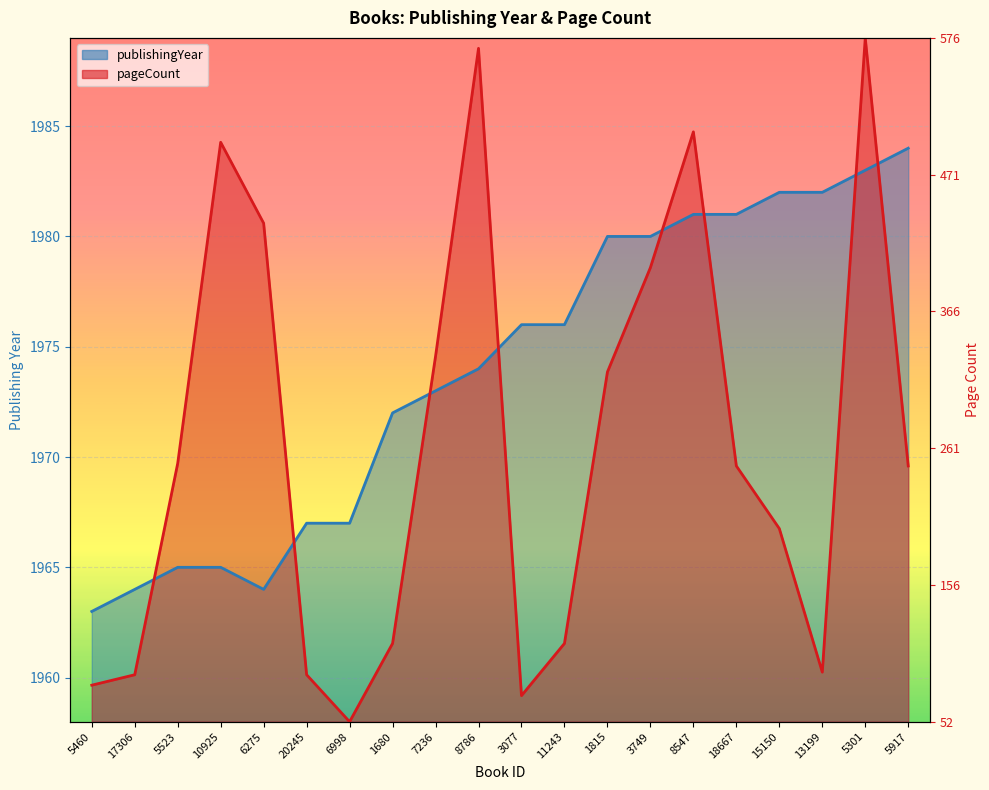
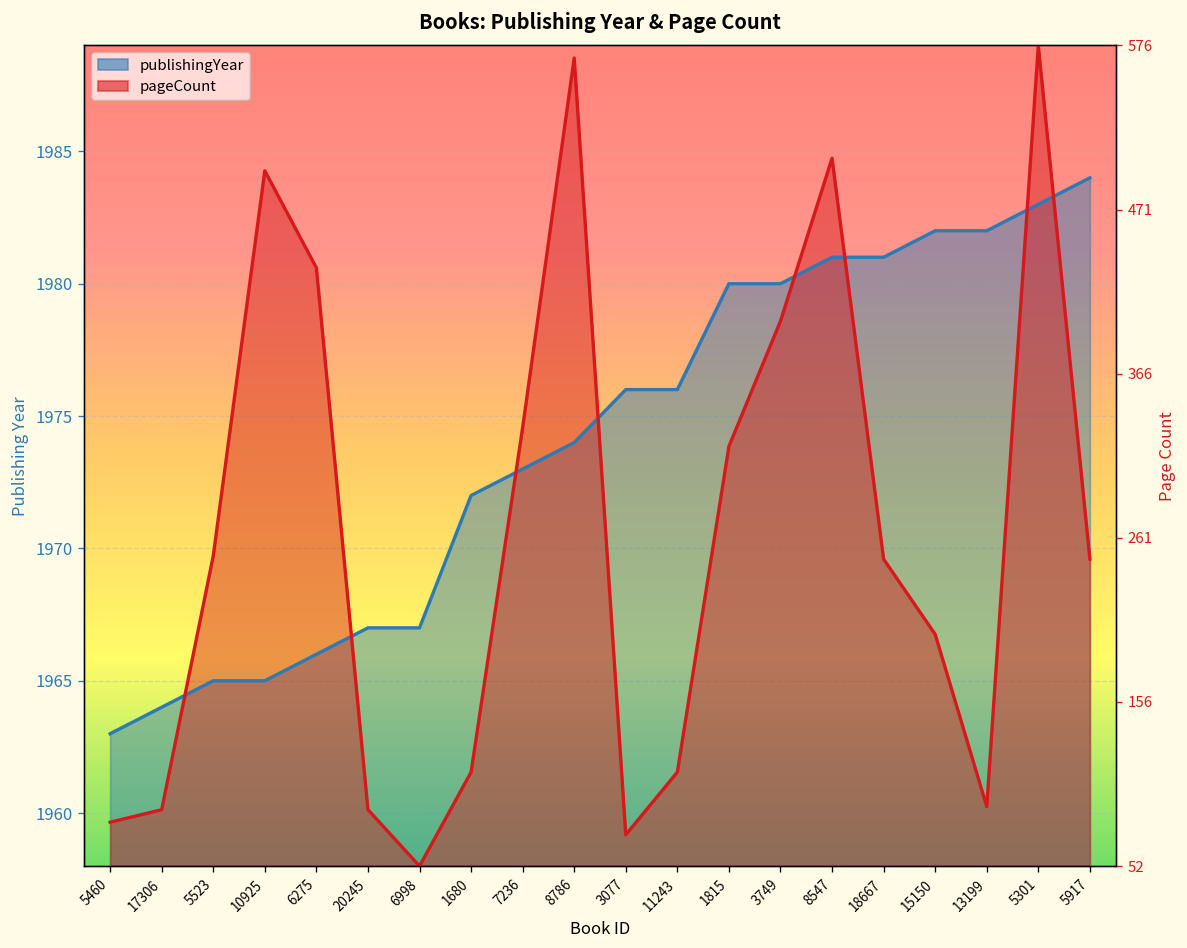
publishingYear, 6275: 1964 -> 1966
